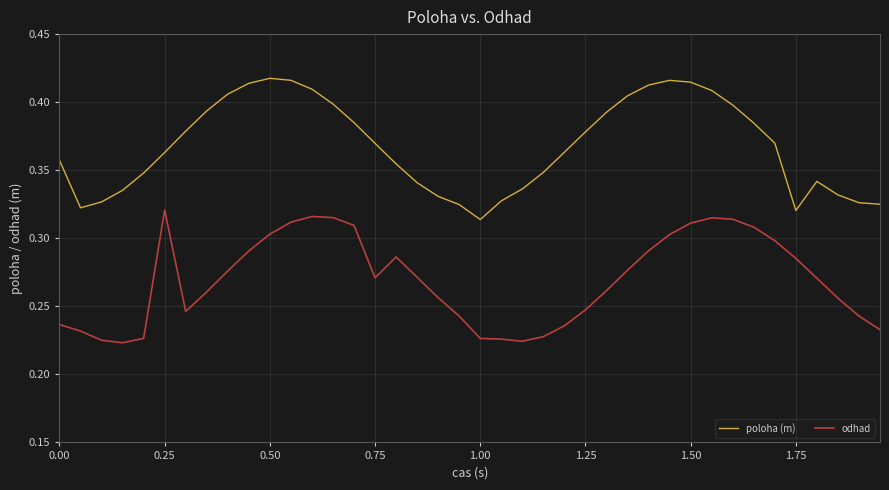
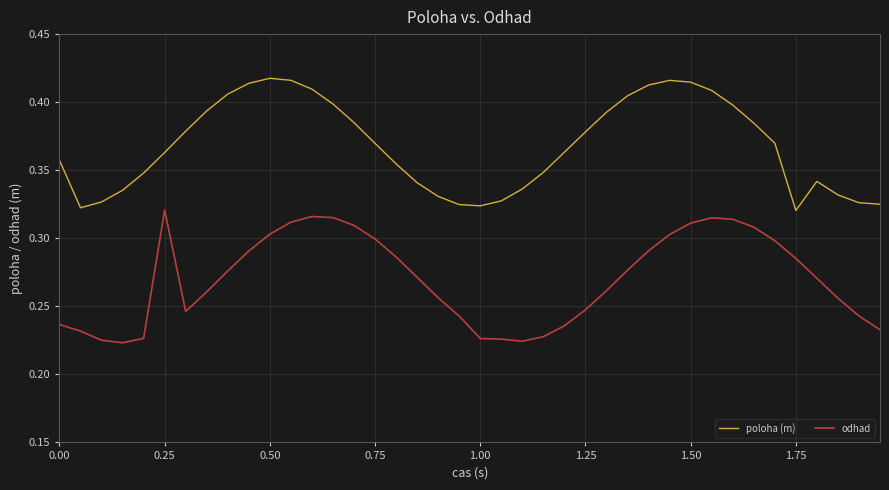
odhad, 0.75: 0.271 -> 0.299
poloha (m), 1.00: 0.314 -> 0.324
